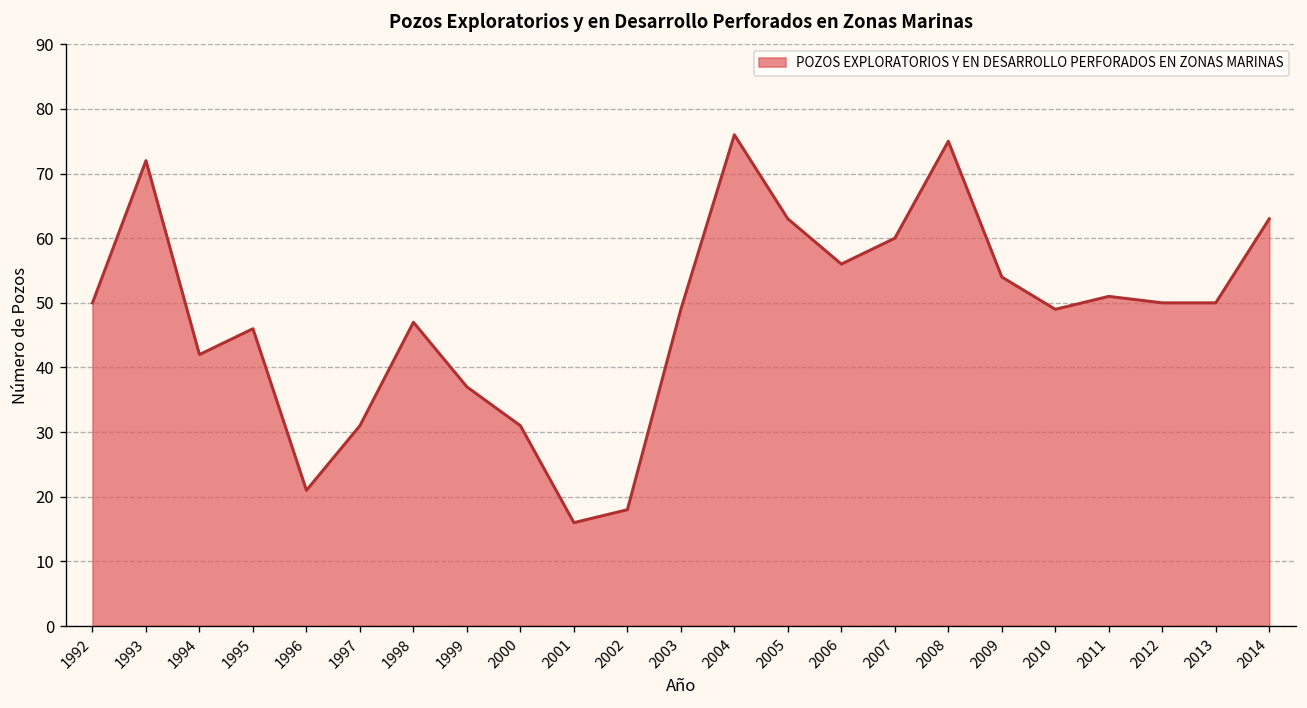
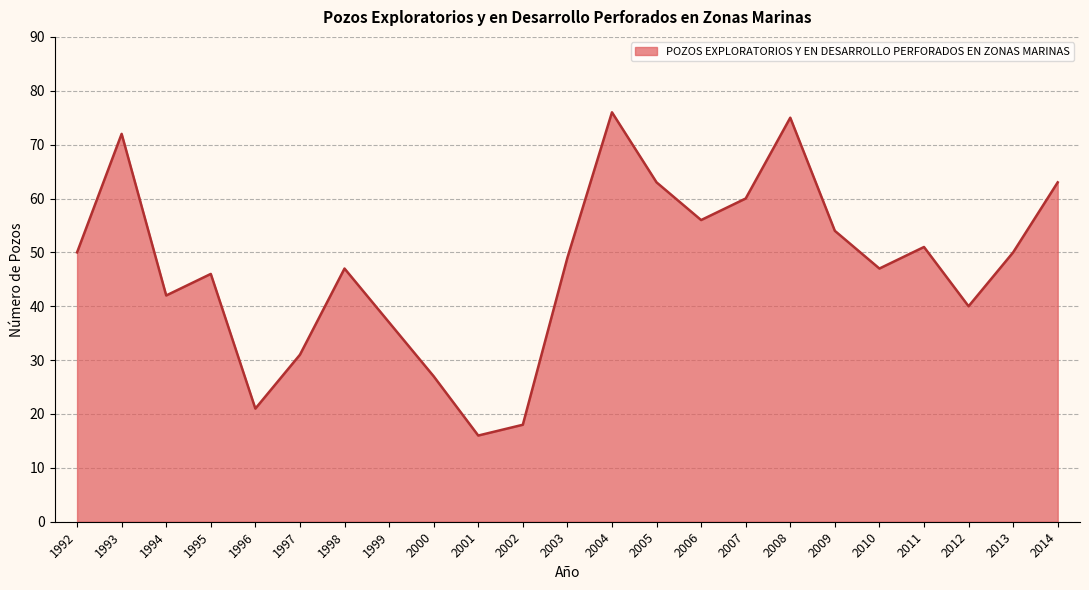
2000: 31 -> 27
2010: 49 -> 47
2012: 50 -> 40
